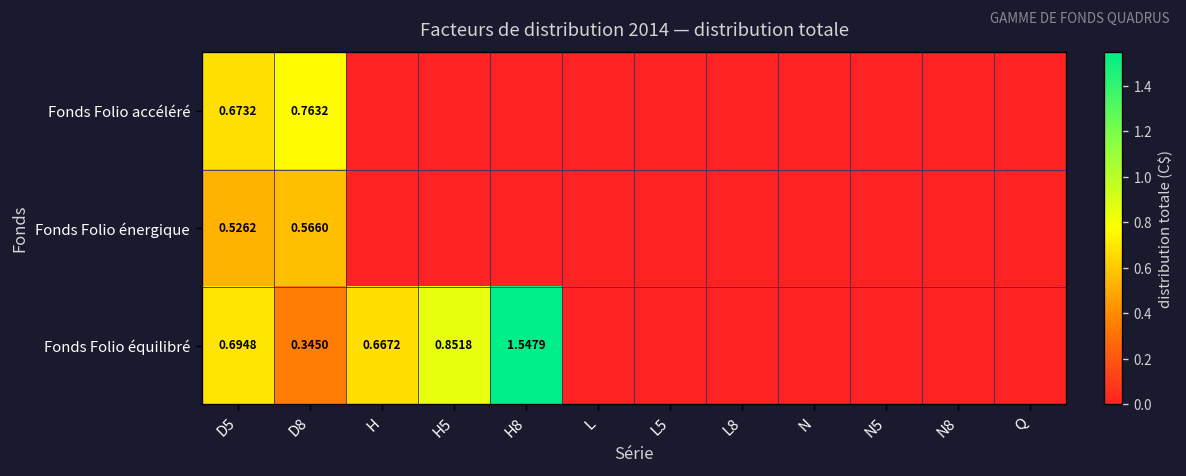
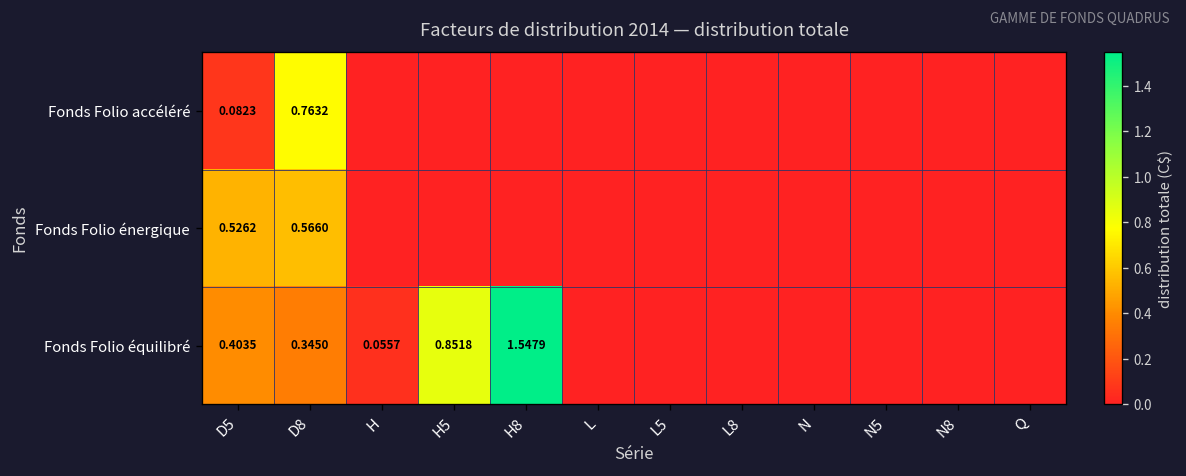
Fonds Folio accéléré, D5: 0.6732 -> 0.0823
Fonds Folio équilibré, D5: 0.6948 -> 0.4035
Fonds Folio équilibré, H: 0.6672 -> 0.0557
